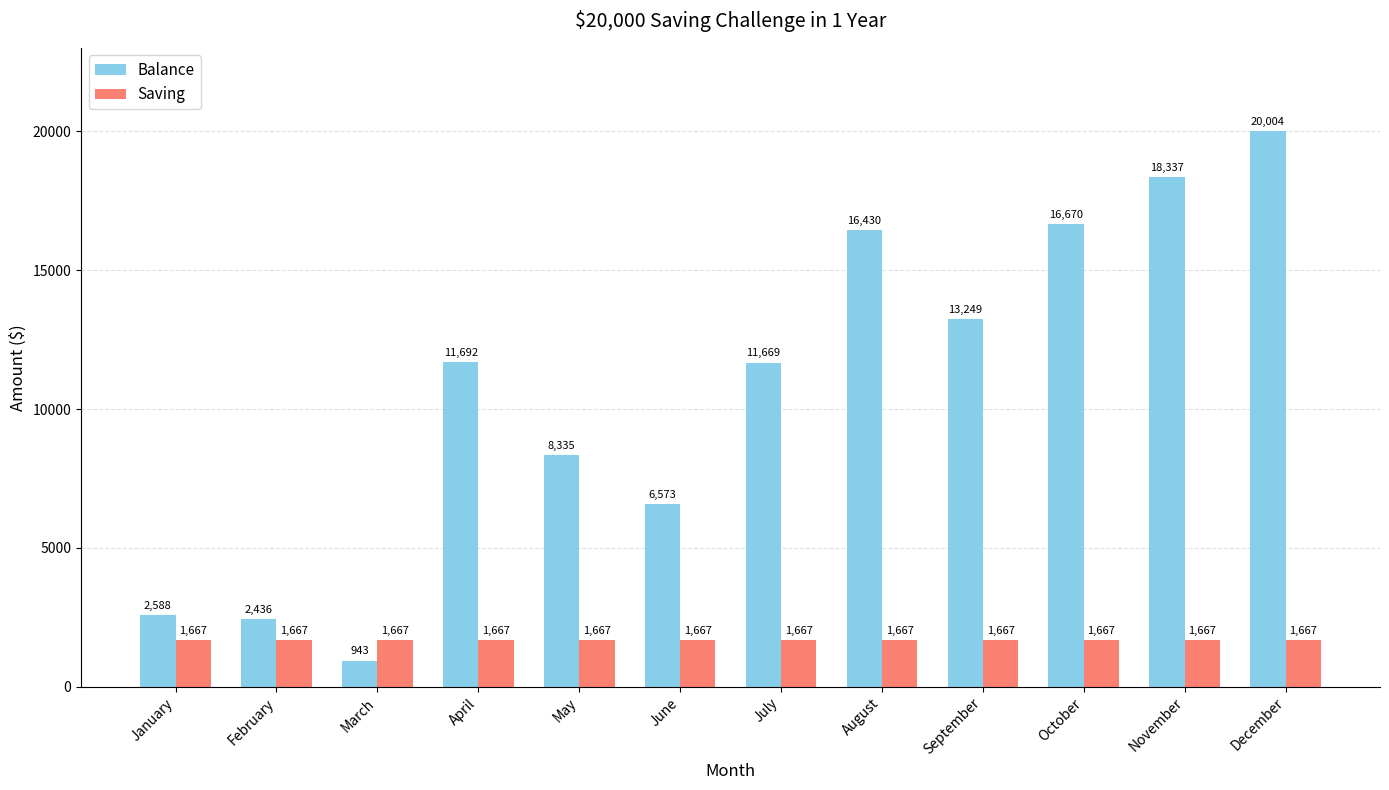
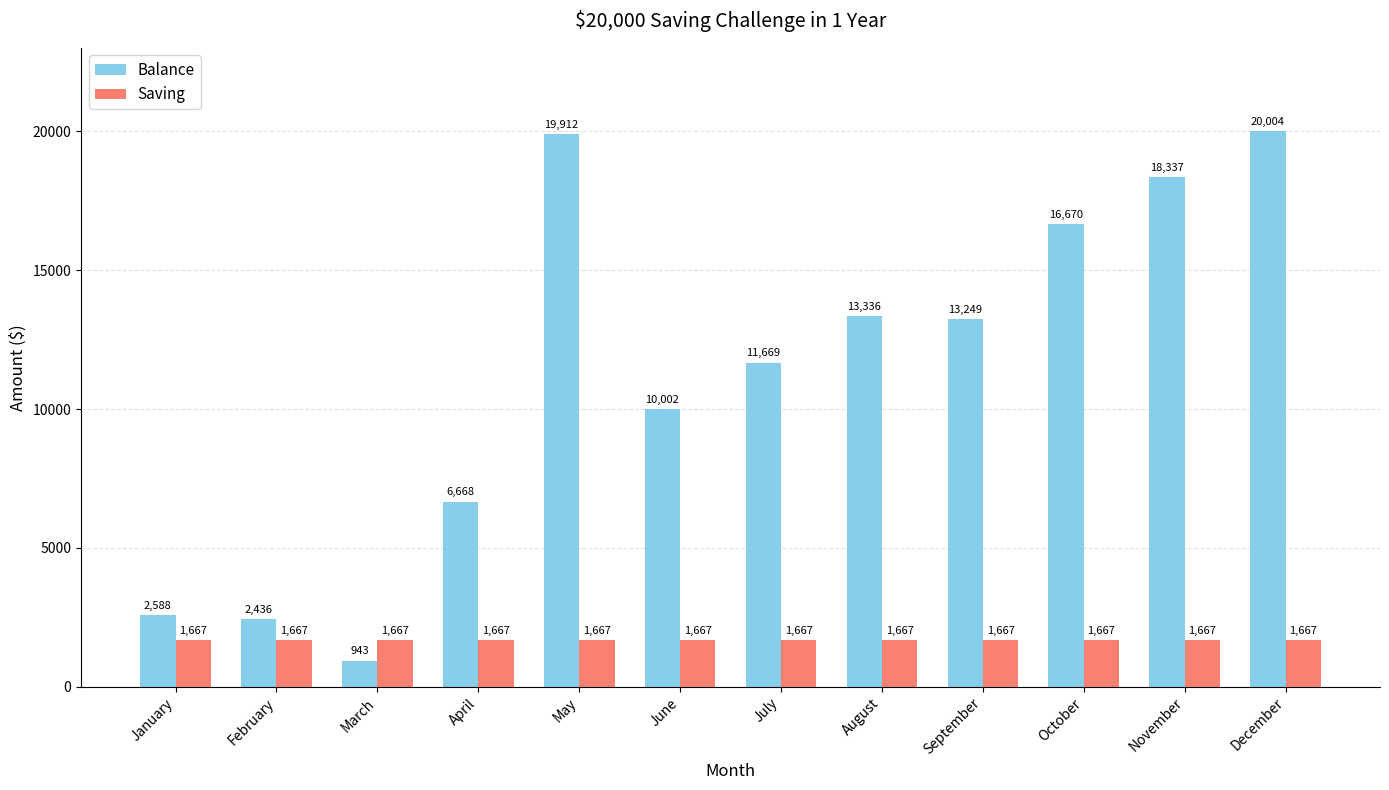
Balance, April: 11,692 -> 6,668
Balance, May: 8,335 -> 19,912
Balance, June: 6,573 -> 10,002
Balance, August: 16,430 -> 13,336
